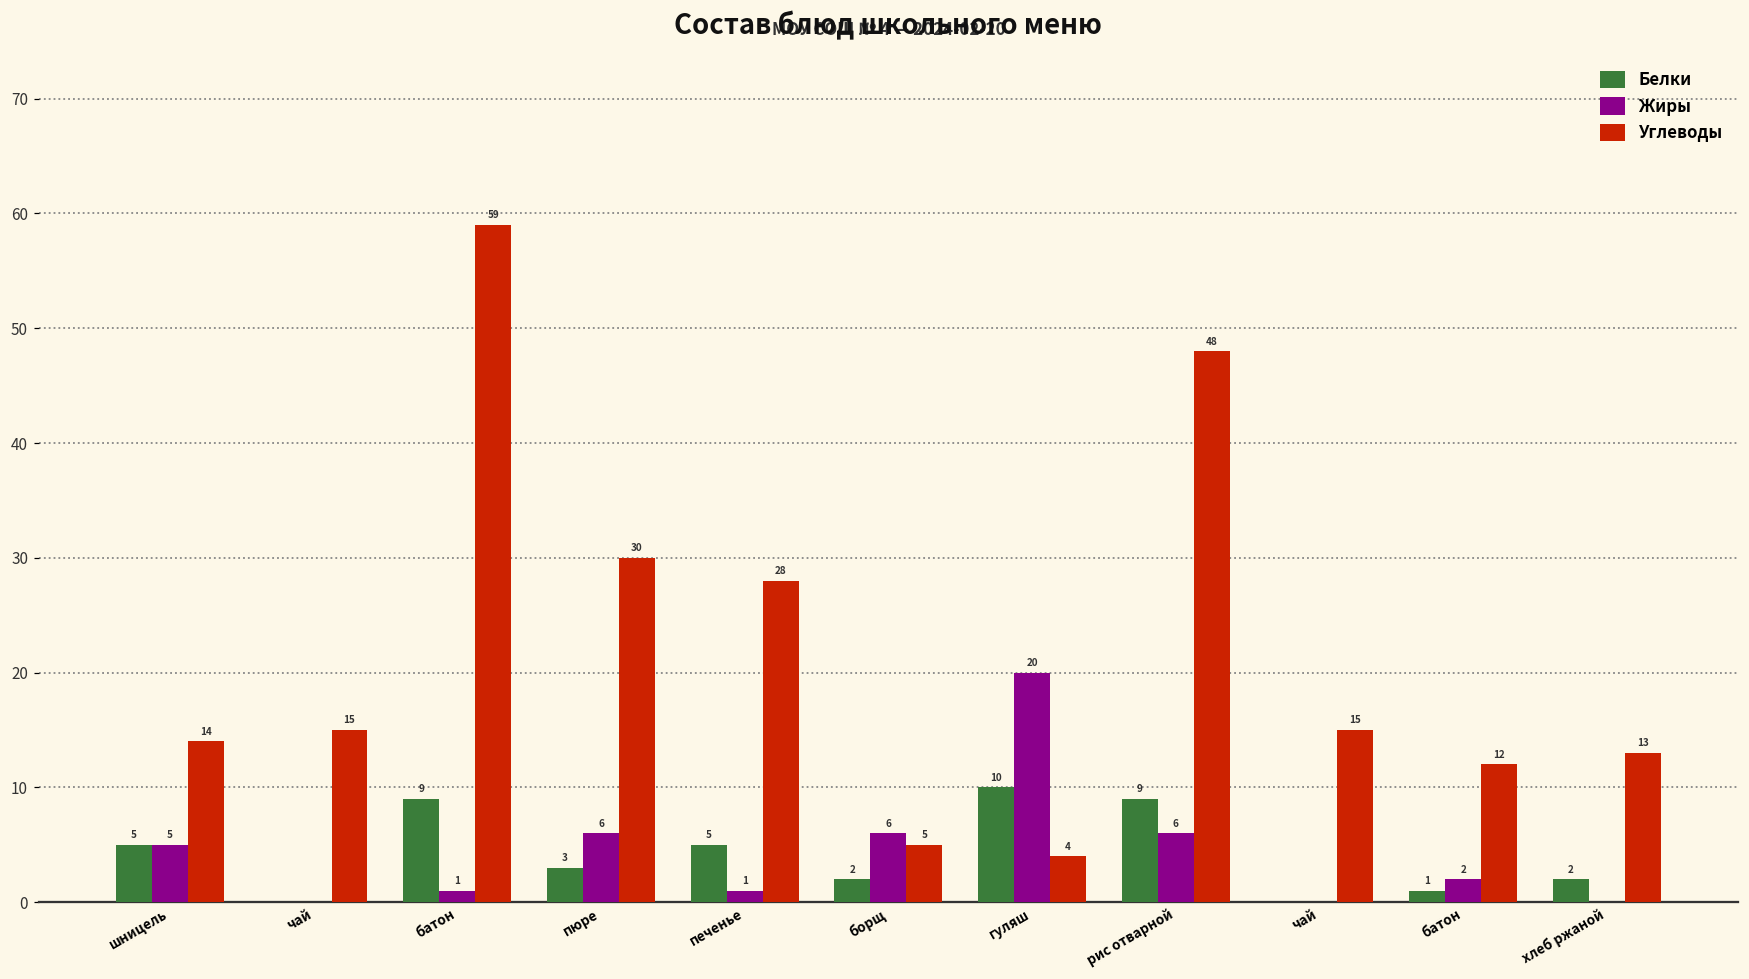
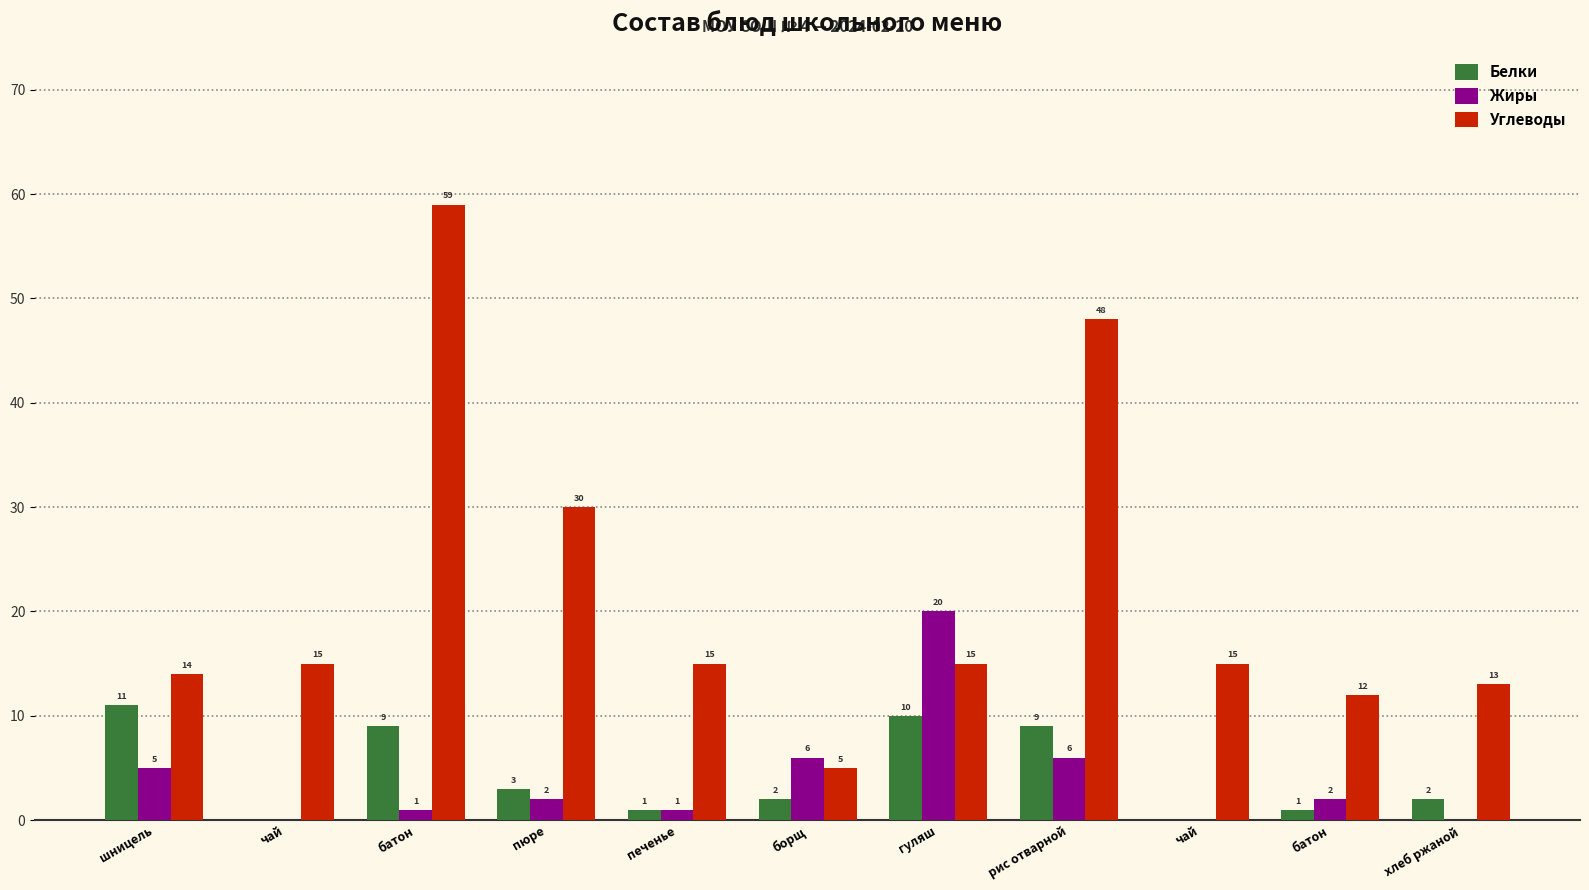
Белки, шницель: 5 -> 11
Жиры, пюре: 6 -> 2
Белки, печенье: 5 -> 1
Углеводы, печенье: 28 -> 15
Углеводы, гуляш: 4 -> 15
